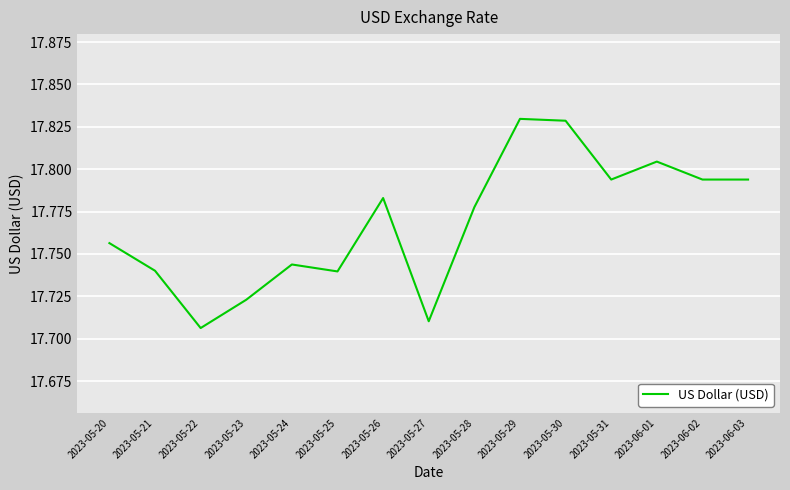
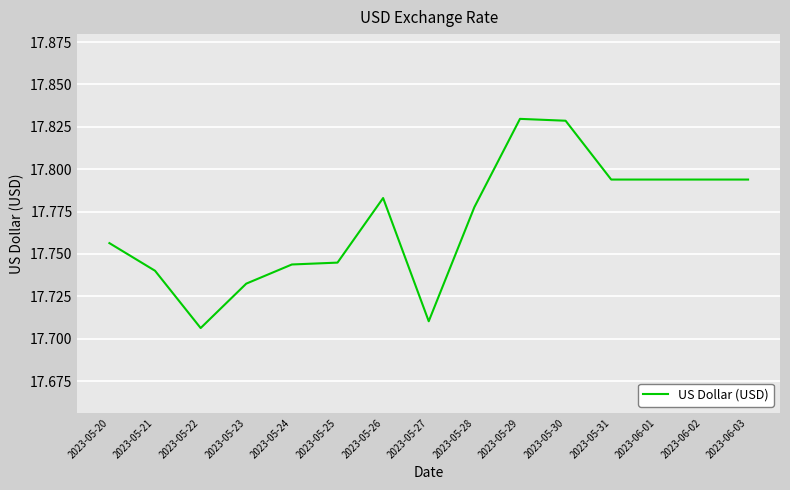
2023-05-23: 17.723 -> 17.733
2023-05-25: 17.740 -> 17.745
2023-06-01: 17.805 -> 17.794
